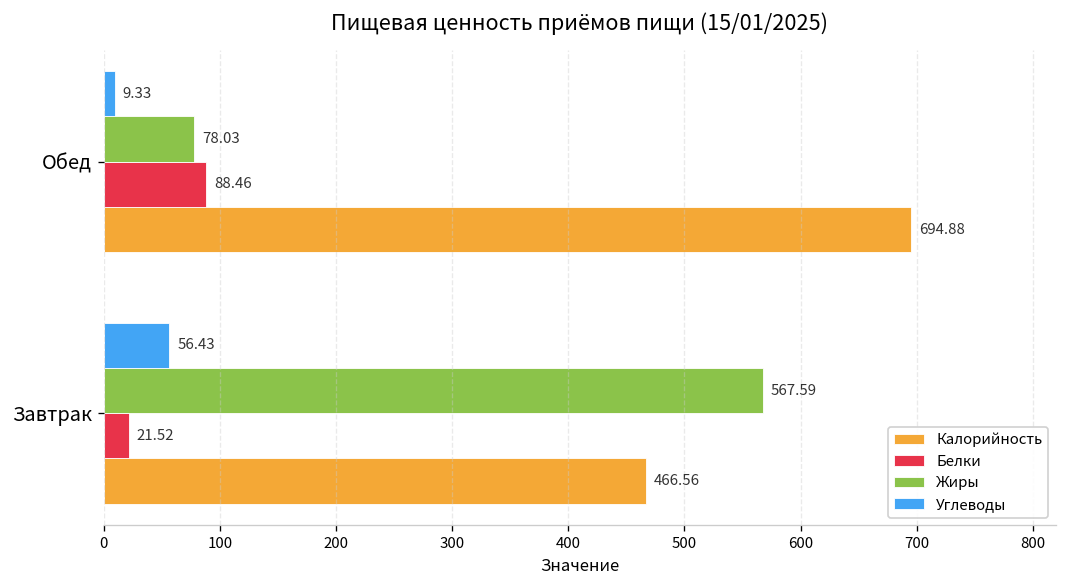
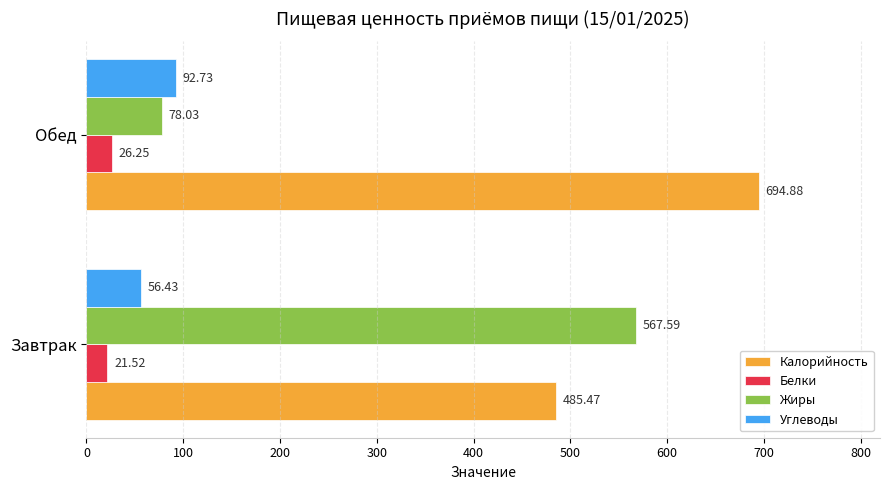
Углеводы, Обед: 9.33 -> 92.73
Белки, Обед: 88.46 -> 26.25
Калорийность, Завтрак: 466.56 -> 485.47
